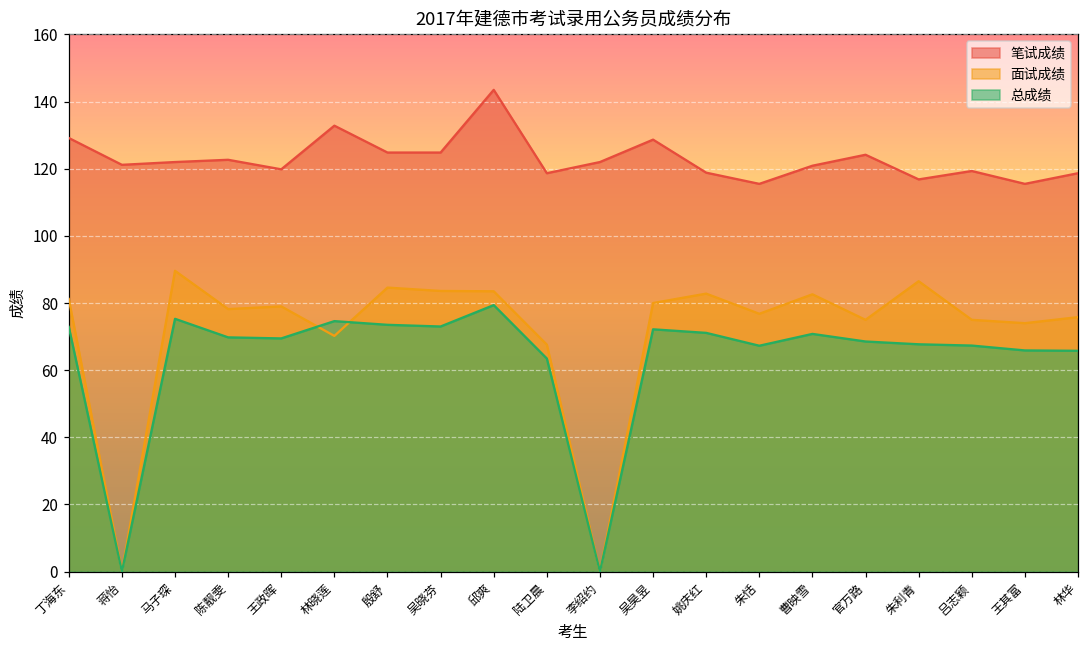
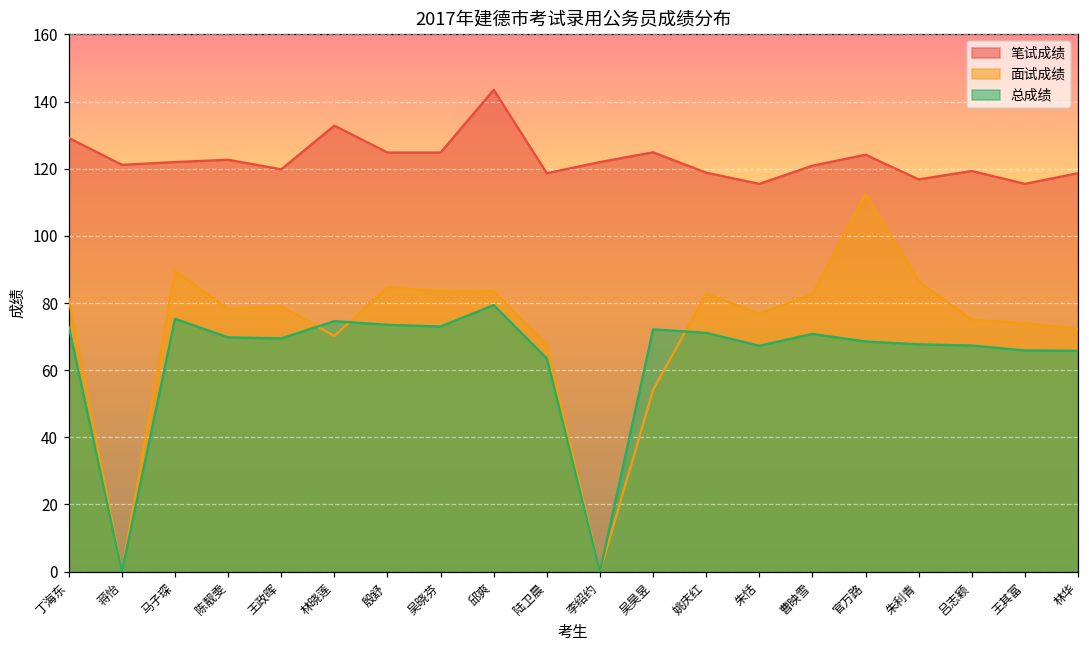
笔试成绩, 吴昊昱: 129 -> 125
面试成绩, 吴昊昱: 80 -> 54
面试成绩, 官万路: 75 -> 113
面试成绩, 林华: 76 -> 72
